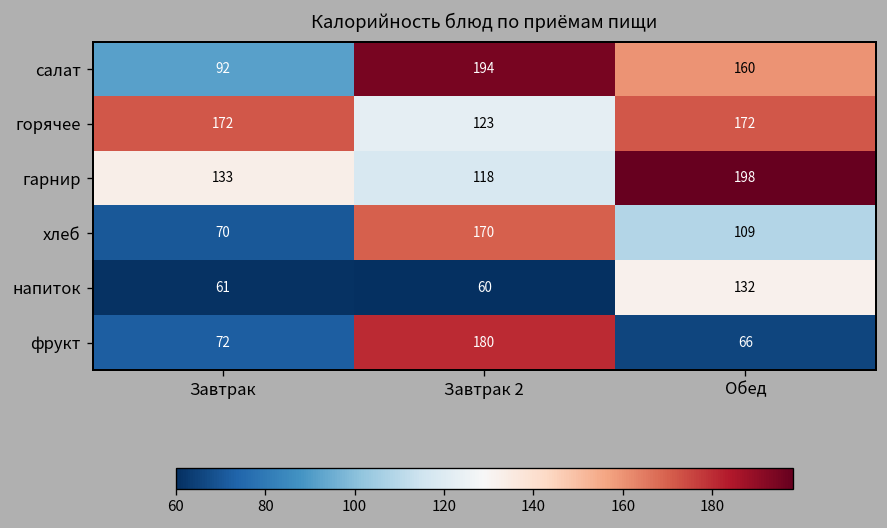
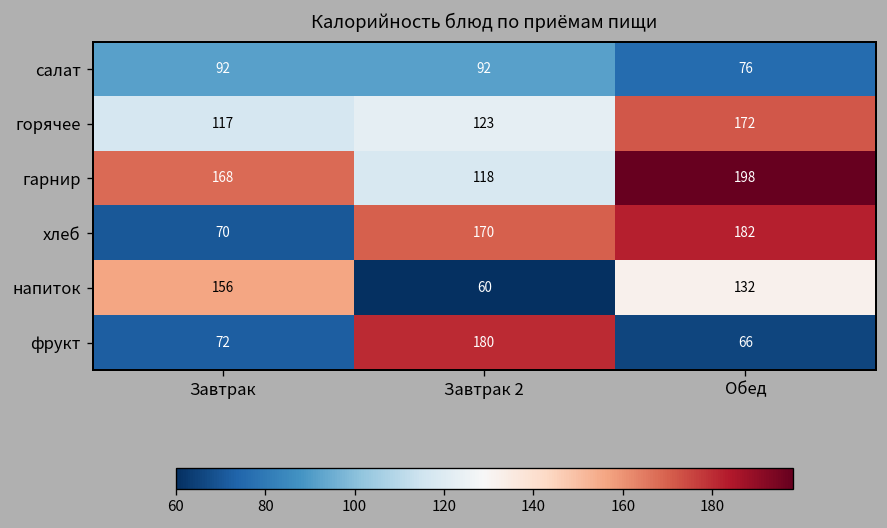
салат, Завтрак 2: 194 -> 92
салат, Обед: 160 -> 76
горячее, Завтрак: 172 -> 117
гарнир, Завтрак: 133 -> 168
хлеб, Обед: 109 -> 182
напиток, Завтрак: 61 -> 156
